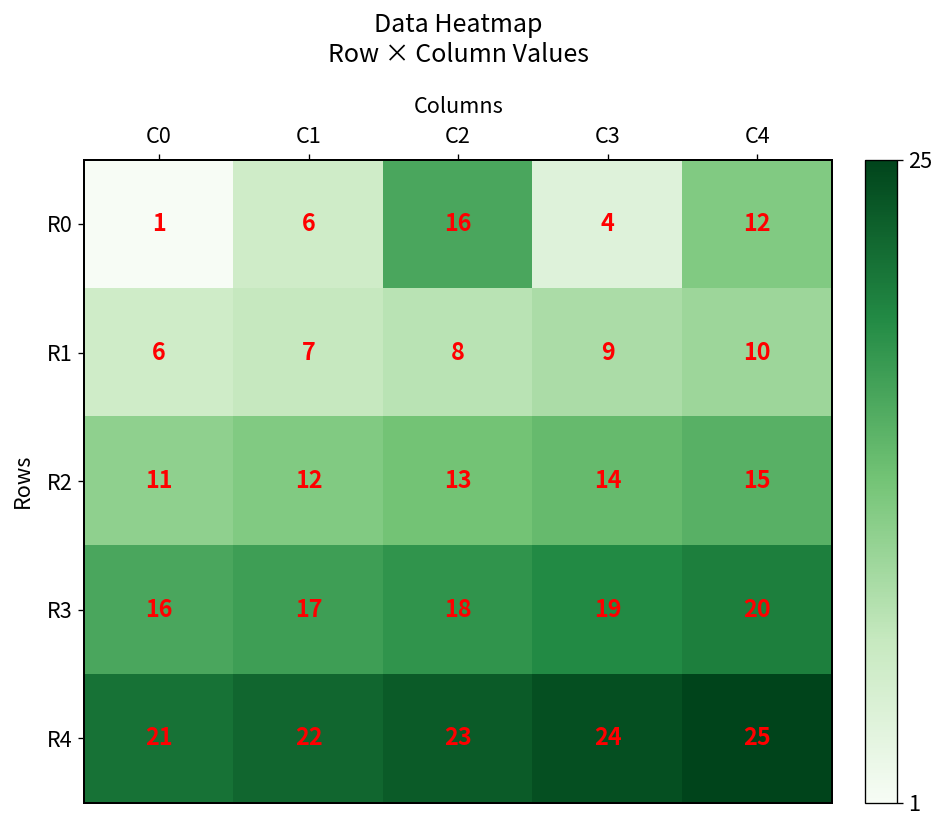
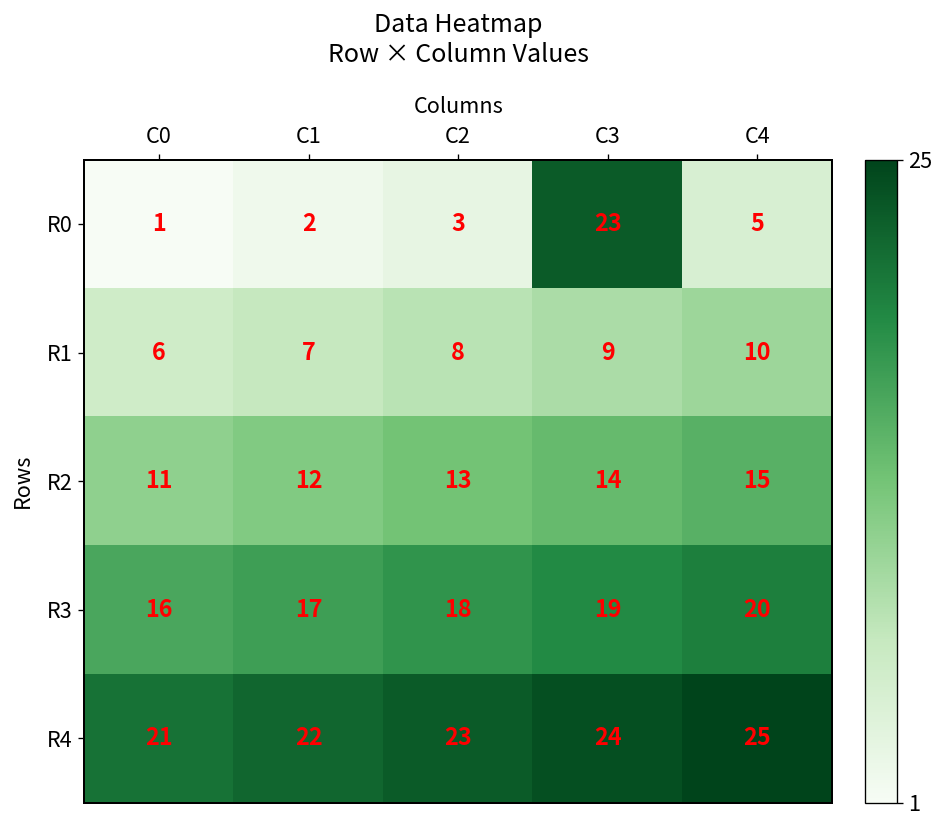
R0, C1: 6 -> 2
R0, C2: 16 -> 3
R0, C3: 4 -> 23
R0, C4: 12 -> 5
